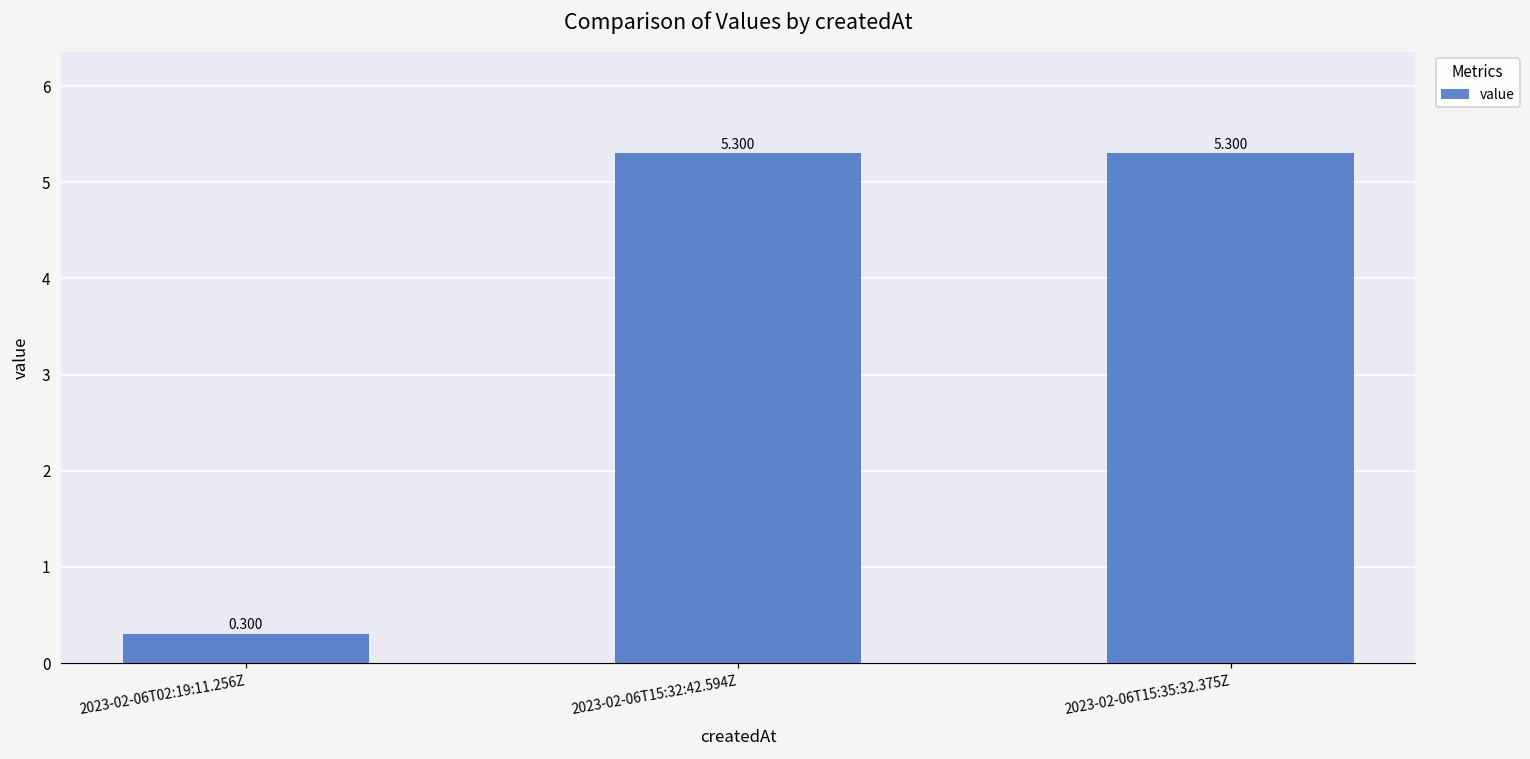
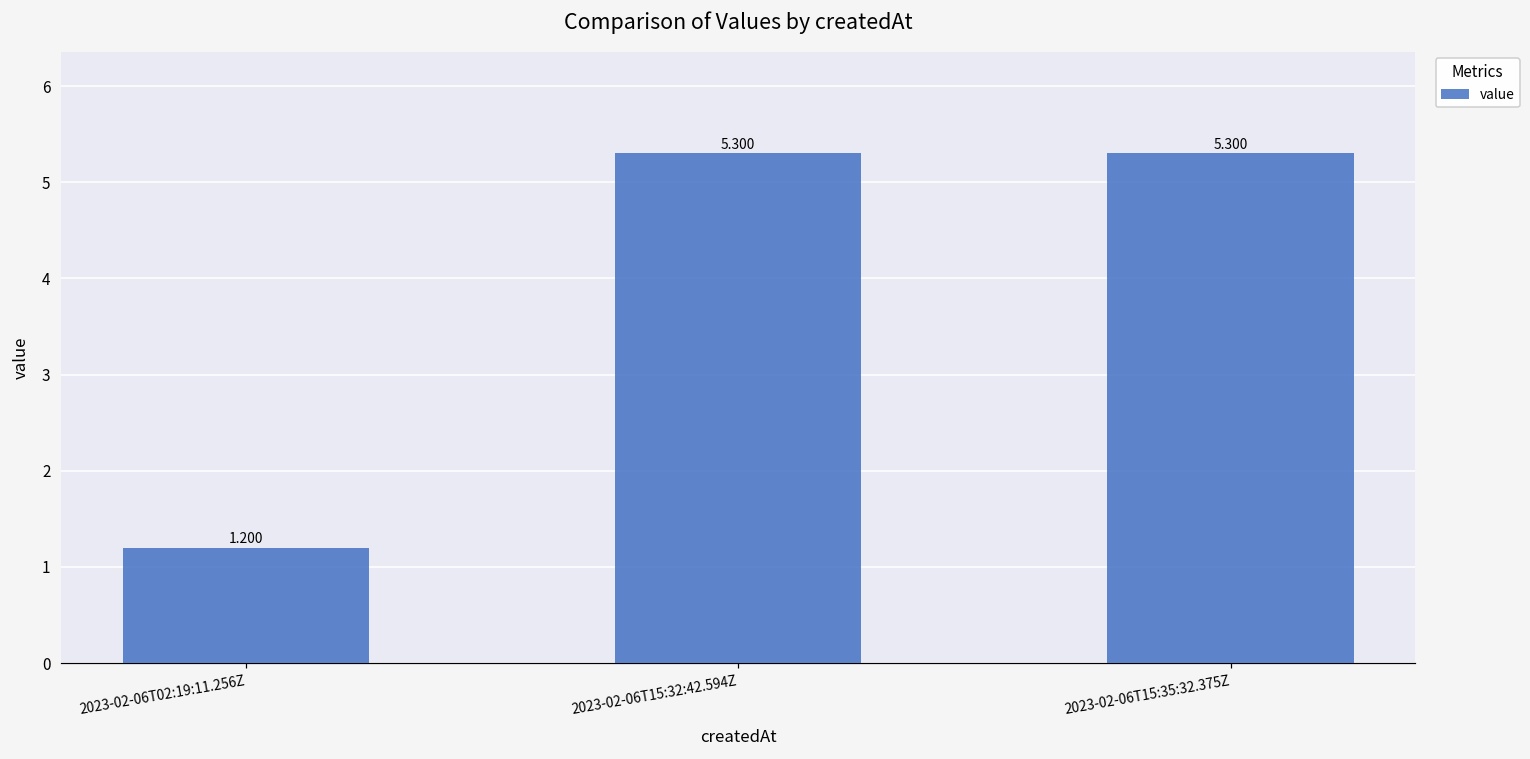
2023-02-06T02:19:11.256Z: 0.300 -> 1.200
